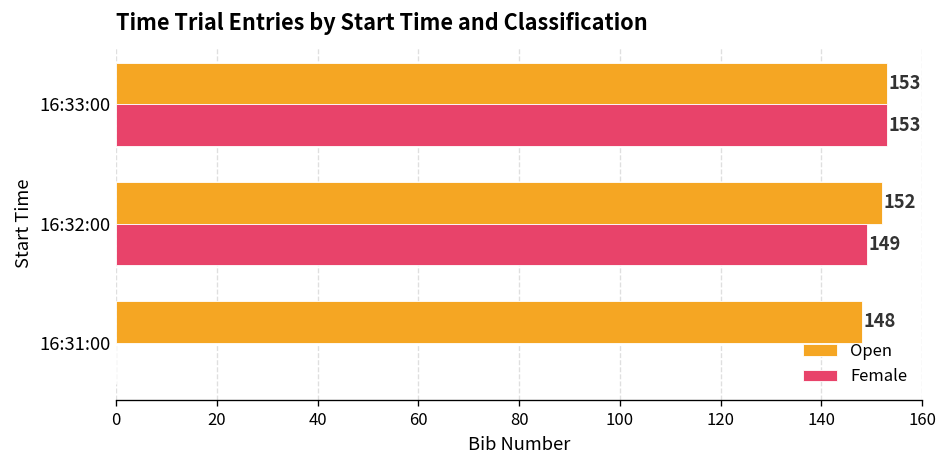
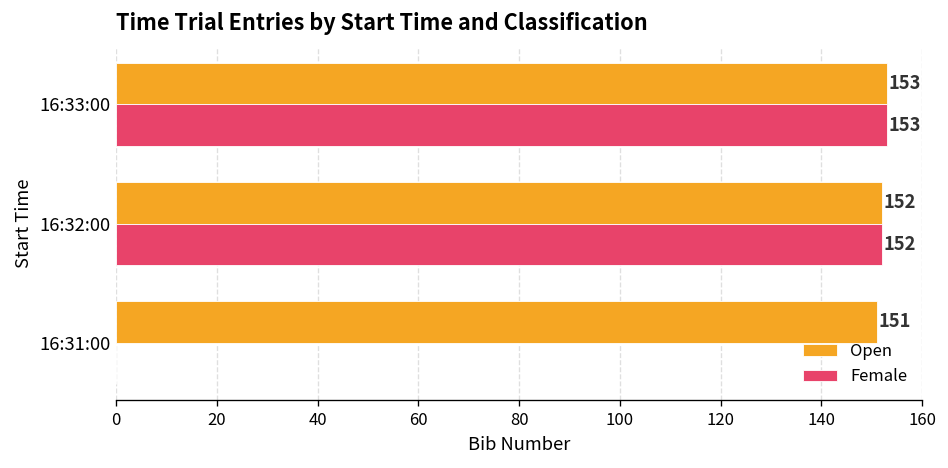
Female, 16:32:00: 149 -> 152
Open, 16:31:00: 148 -> 151
